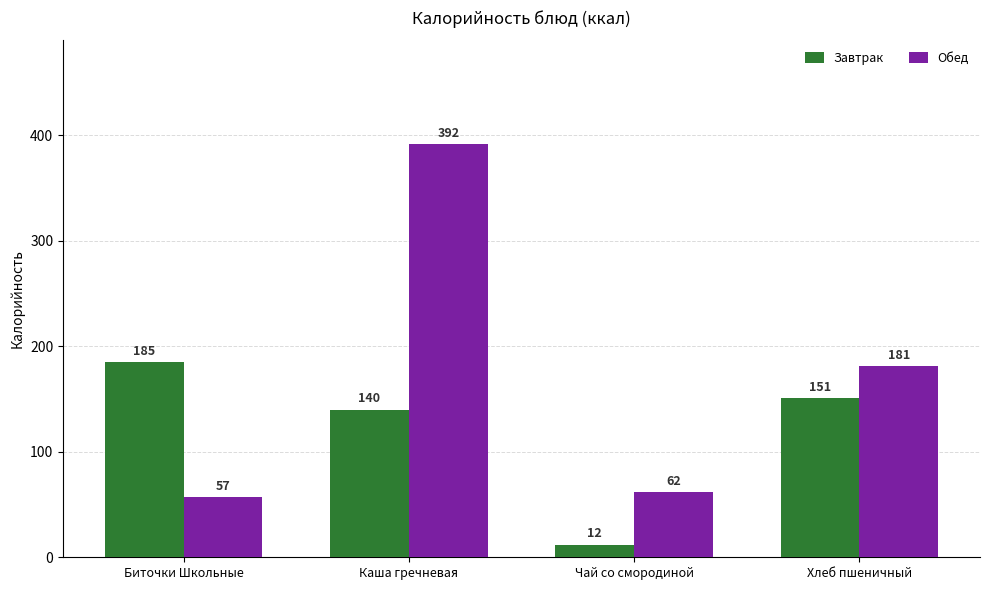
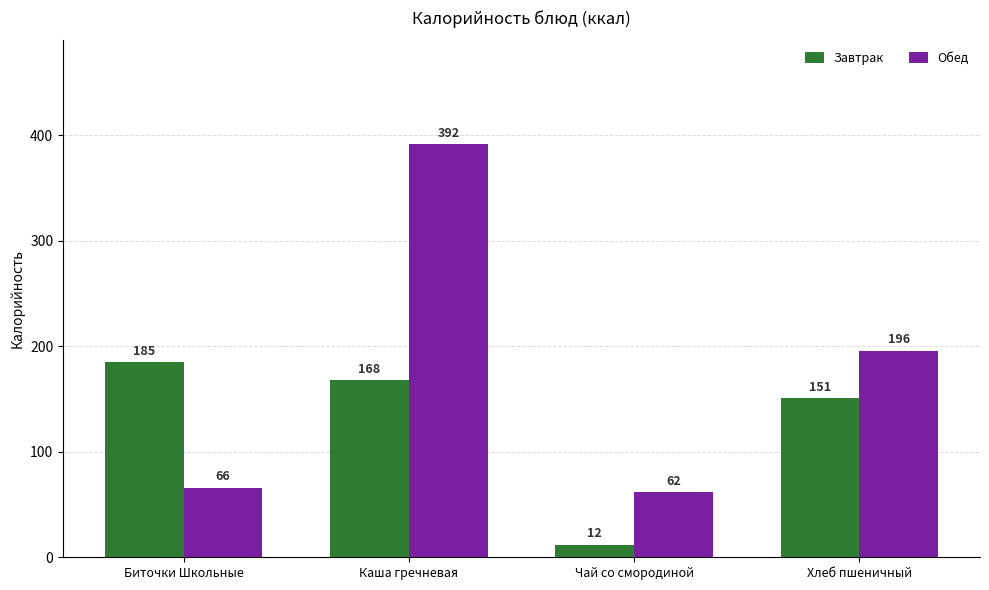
Обед, Биточки Школьные: 57 -> 66
Завтрак, Каша гречневая: 140 -> 168
Обед, Хлеб пшеничный: 181 -> 196
